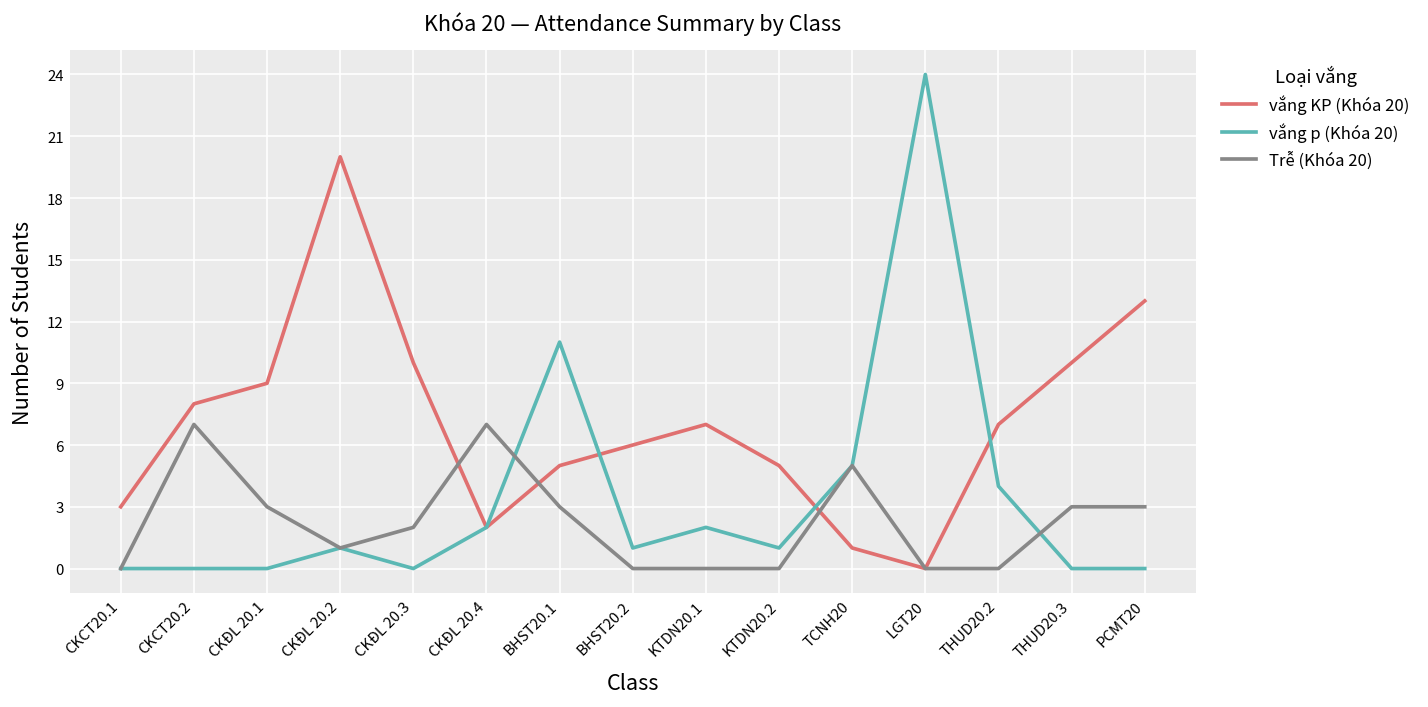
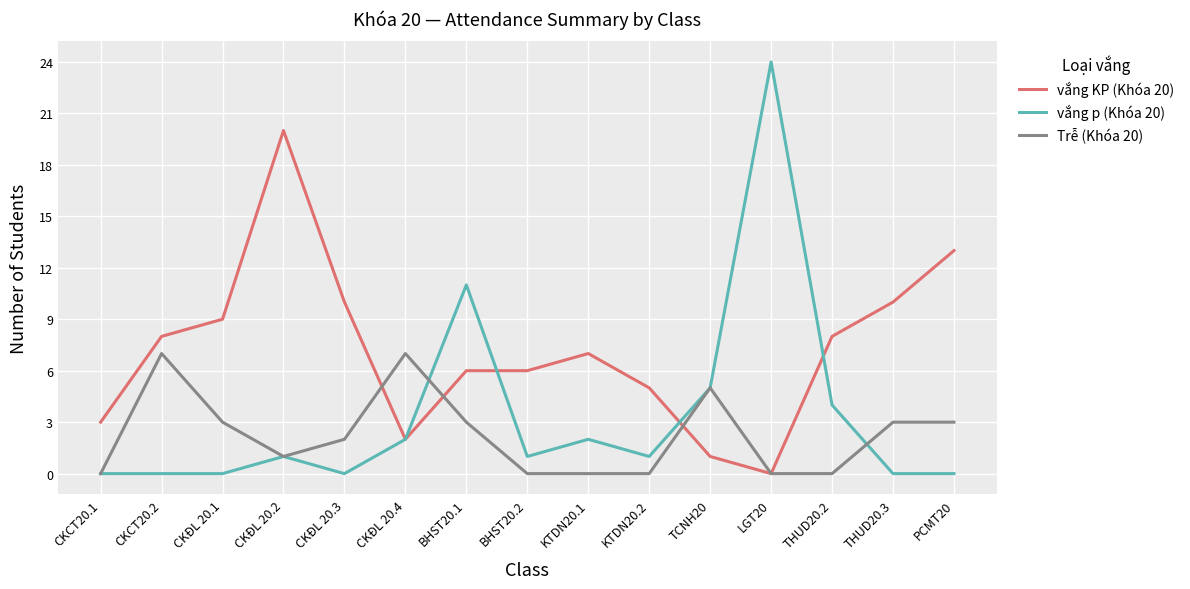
vắng KP (Khóa 20), BHST20.1: 5 -> 6
vắng KP (Khóa 20), THUD20.2: 7 -> 8
